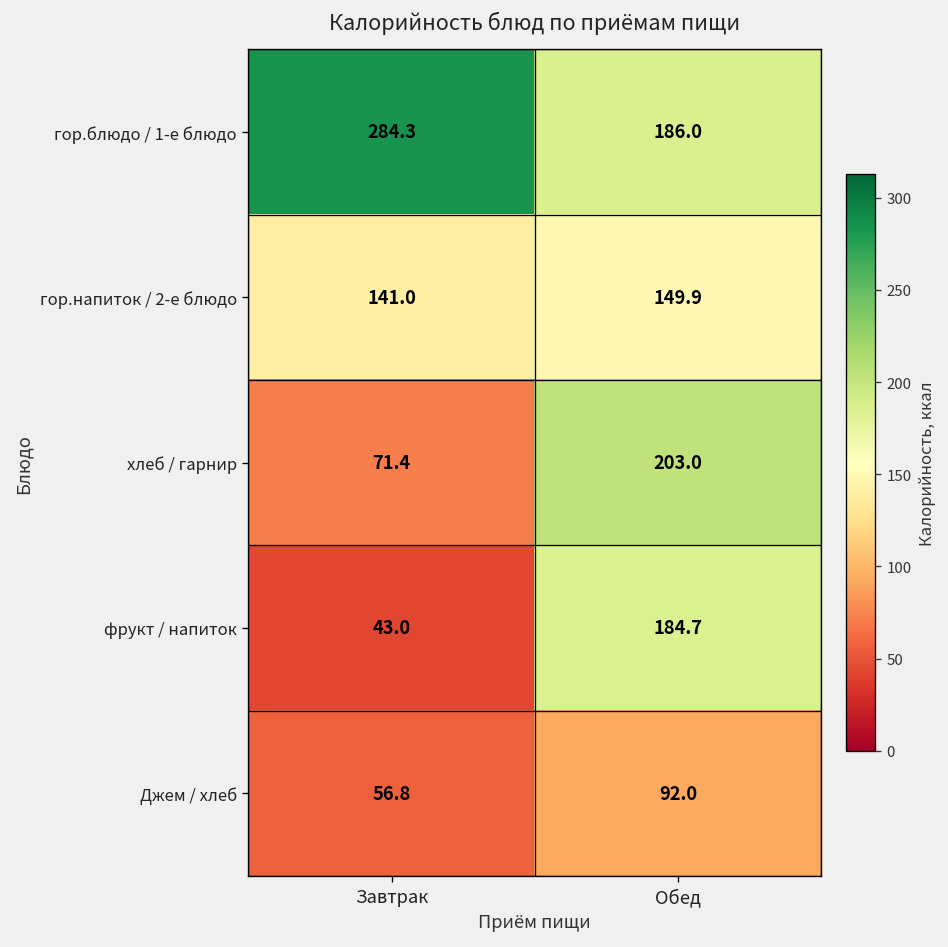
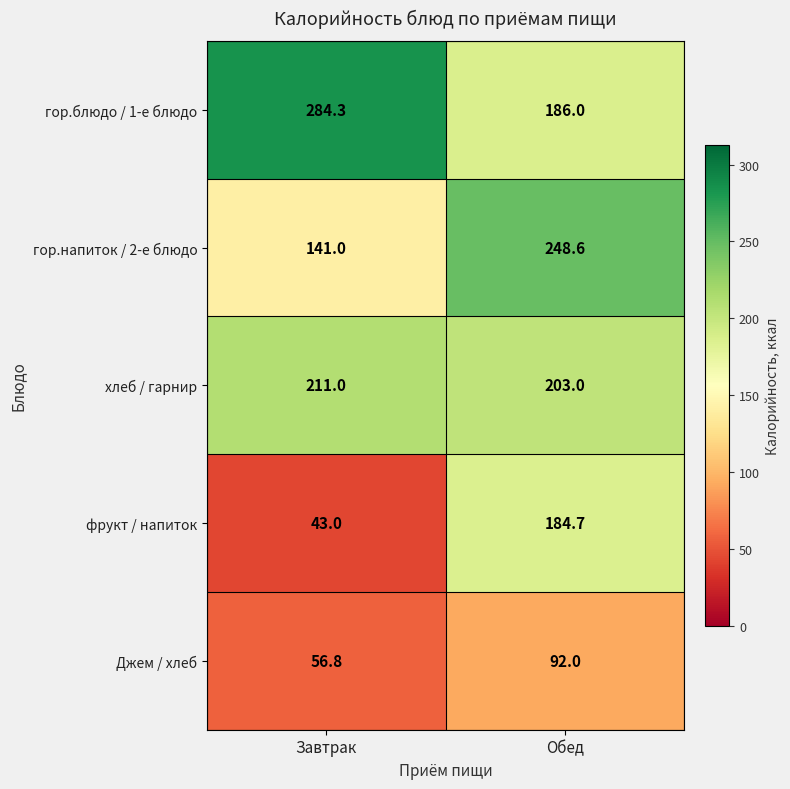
гор.напиток / 2-е блюдо, Обед: 149.9 -> 248.6
хлеб / гарнир, Завтрак: 71.4 -> 211.0
